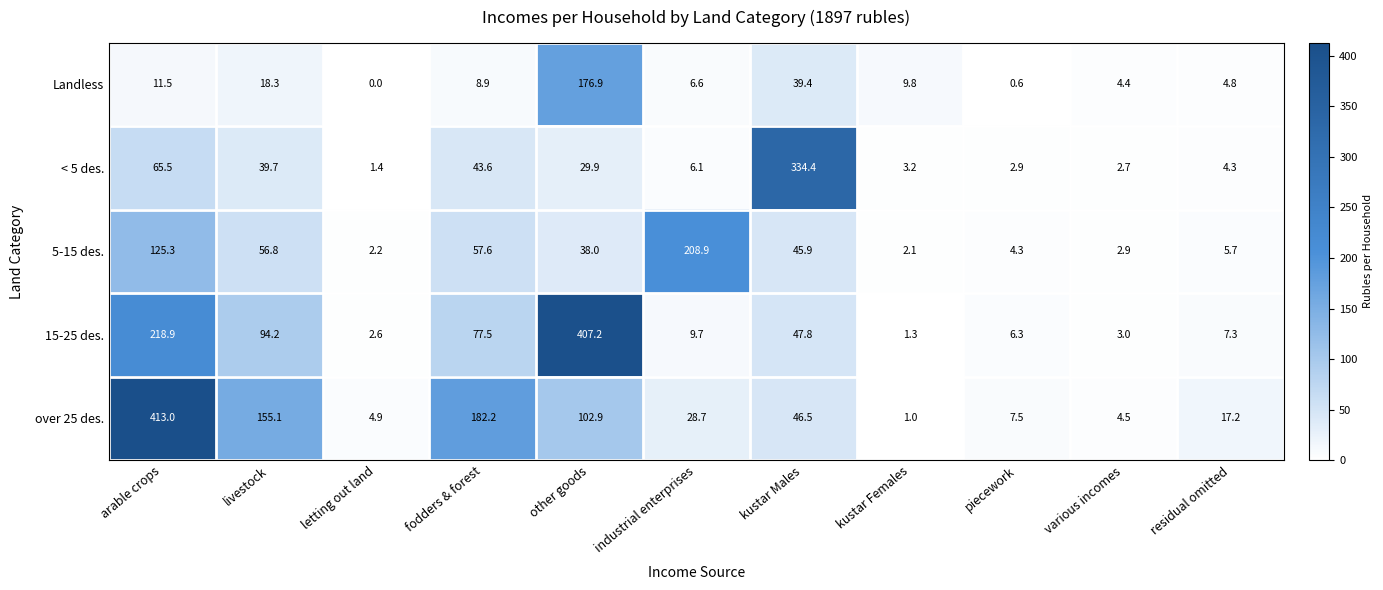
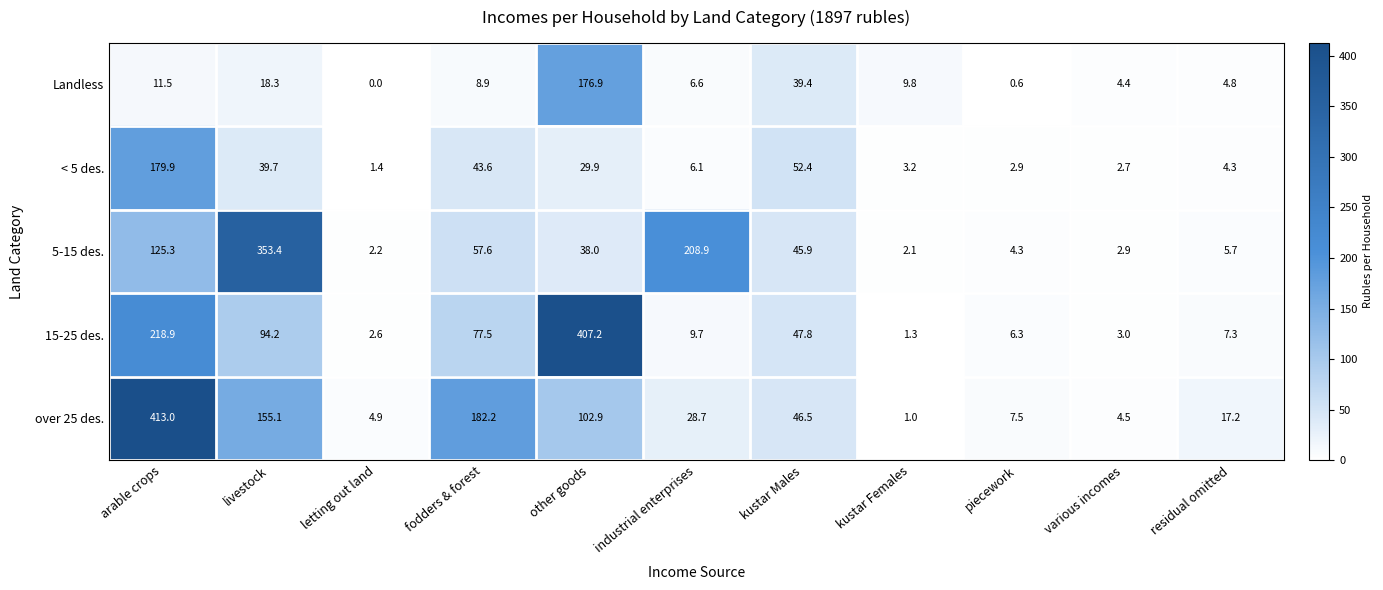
< 5 des., arable crops: 65.5 -> 179.9
< 5 des., kustar Males: 334.4 -> 52.4
5-15 des., livestock: 56.8 -> 353.4
